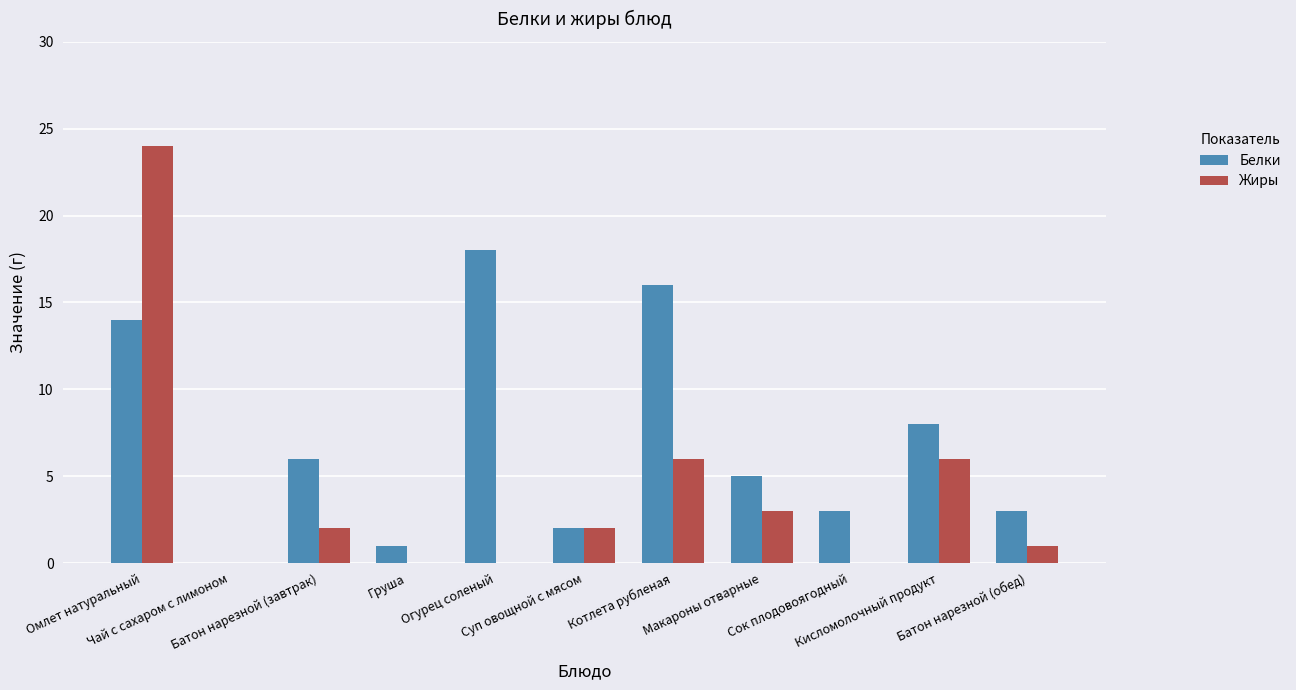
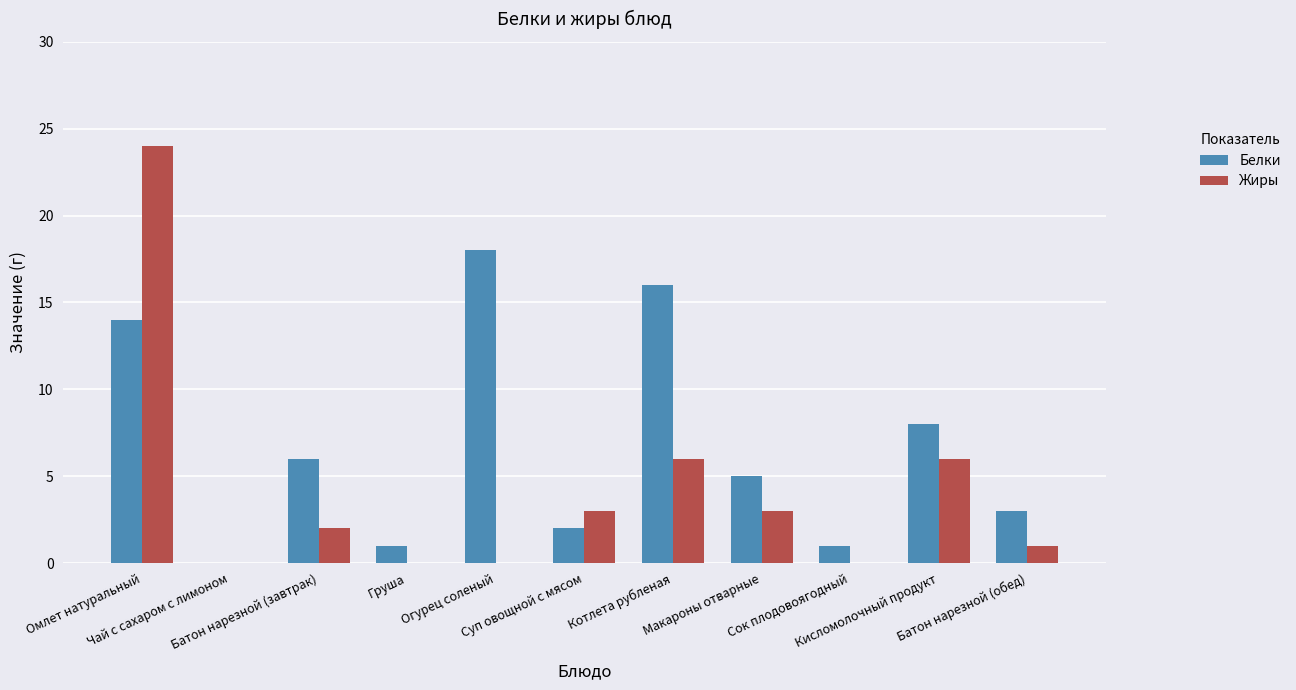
Жиры, Суп овощной с мясом: 2 -> 3
Белки, Сок плодовоягодный: 3 -> 1
